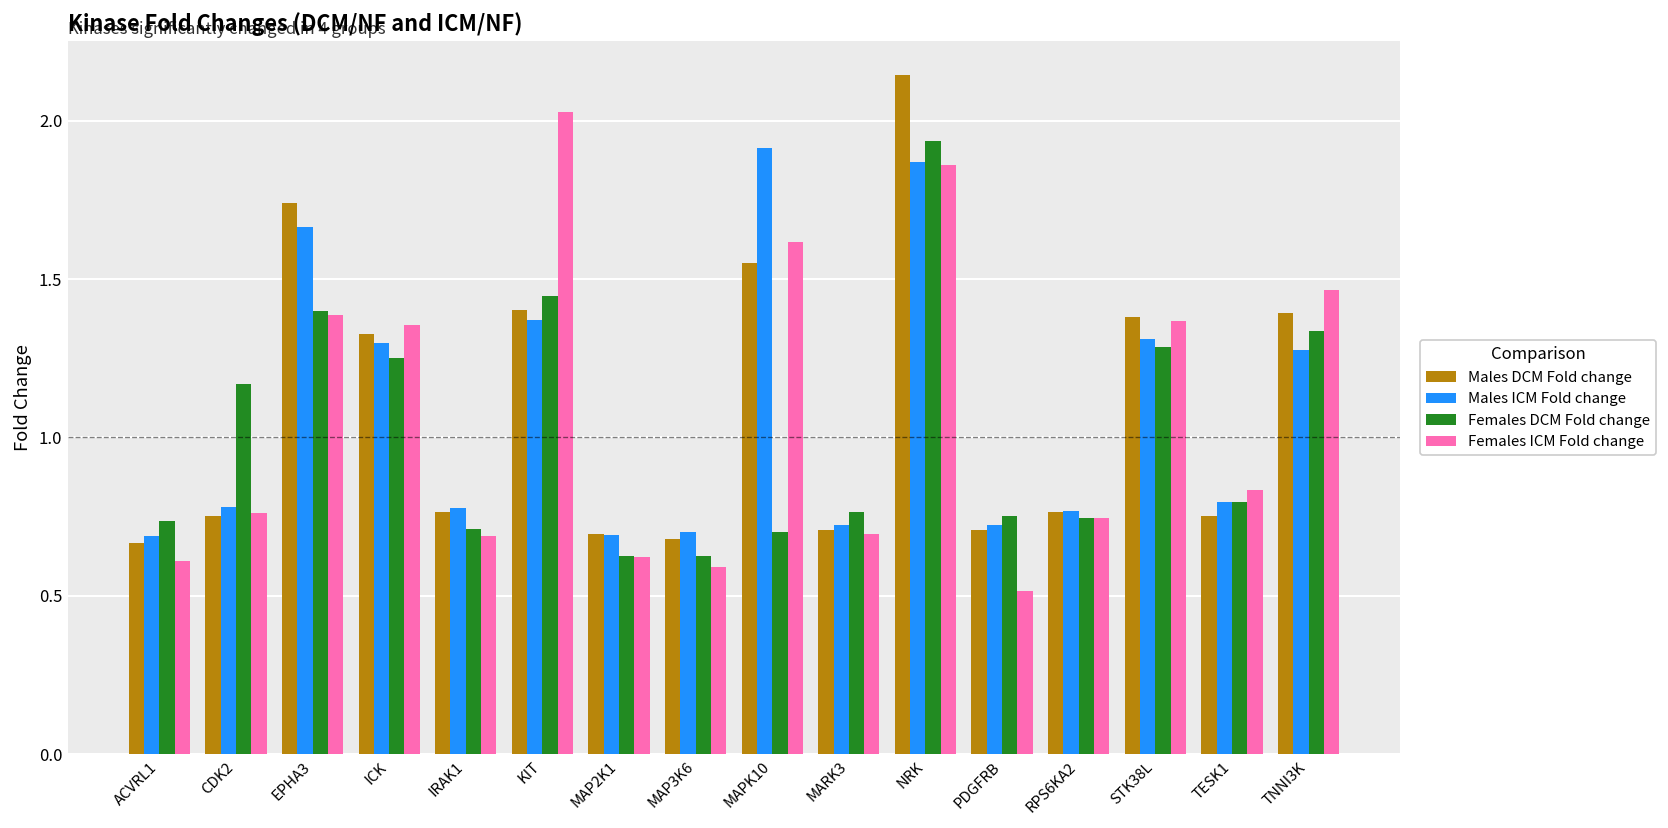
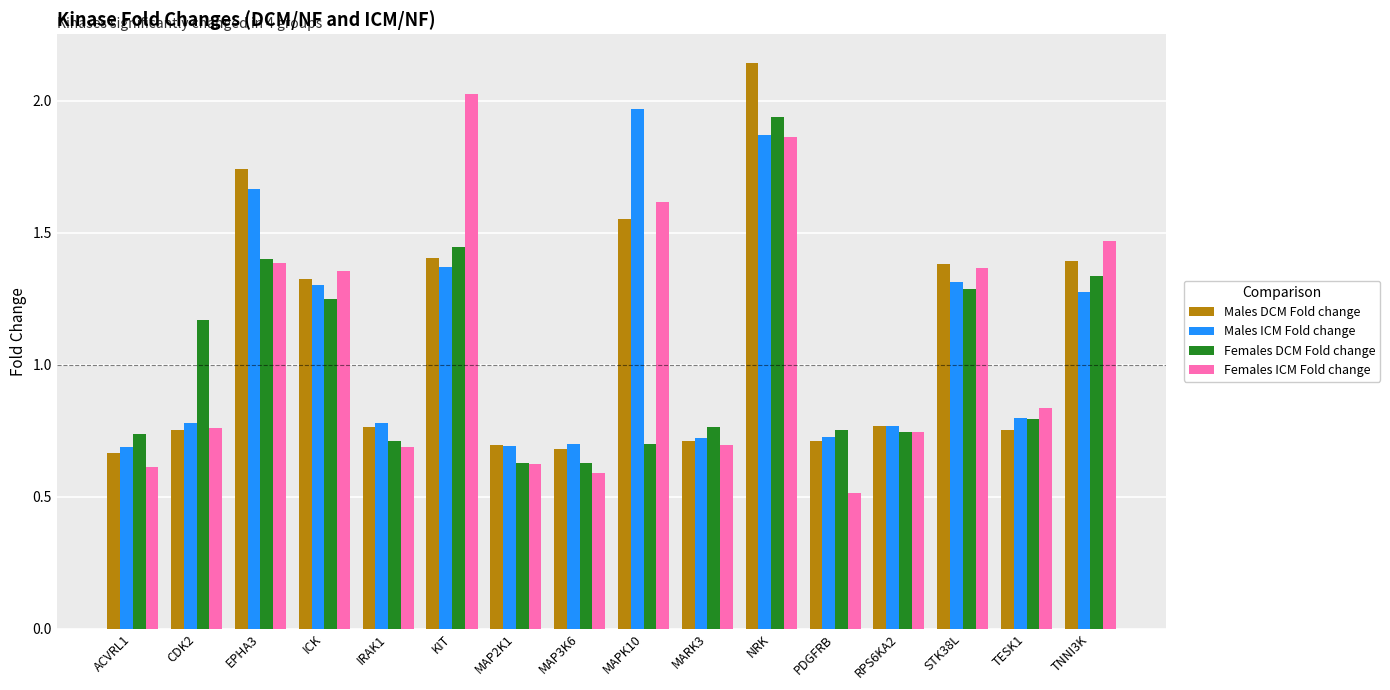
Males ICM Fold change, MAPK10: 1.91 -> 1.97
